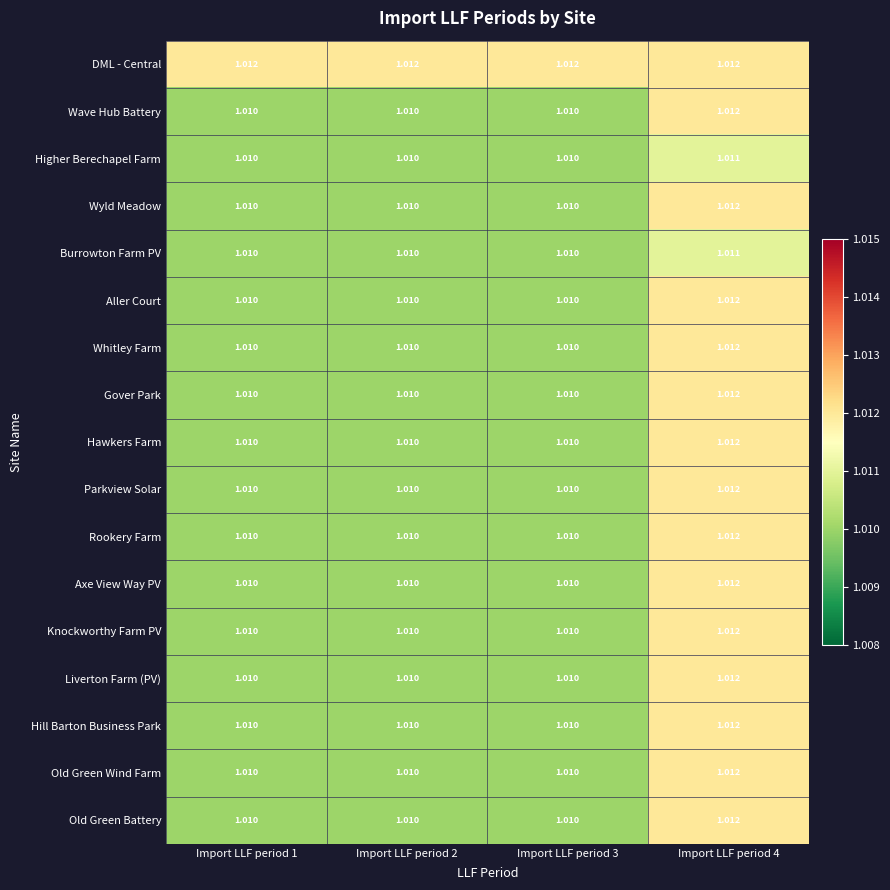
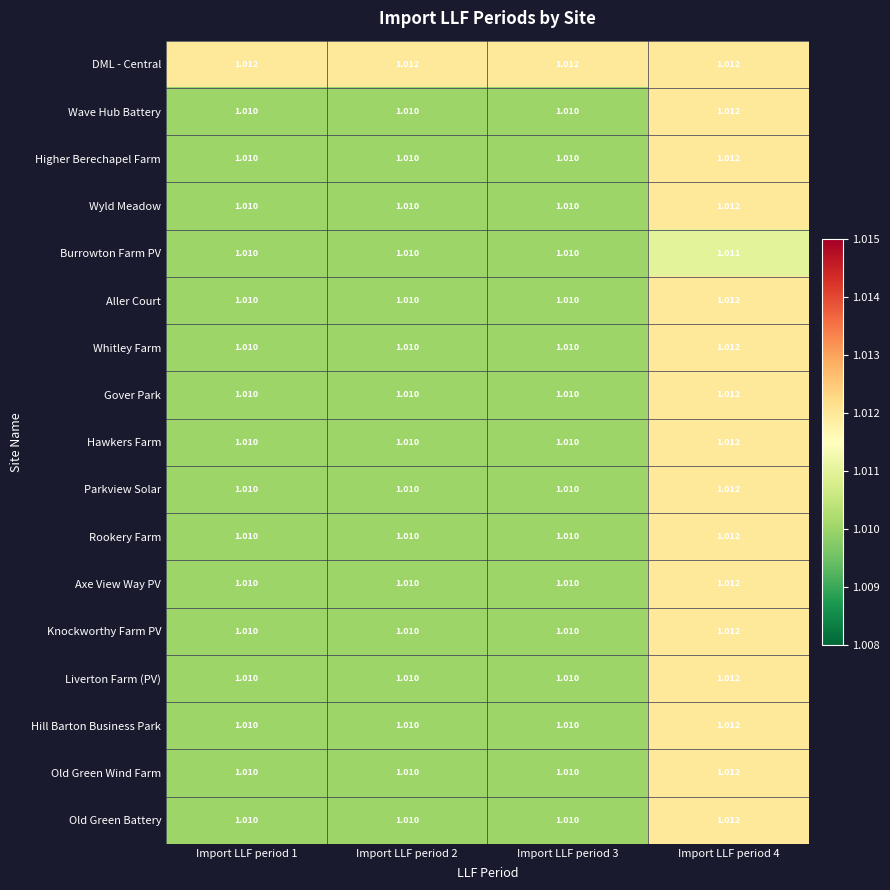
Higher Berechapel Farm, Import LLF period 4: 1.011 -> 1.012
